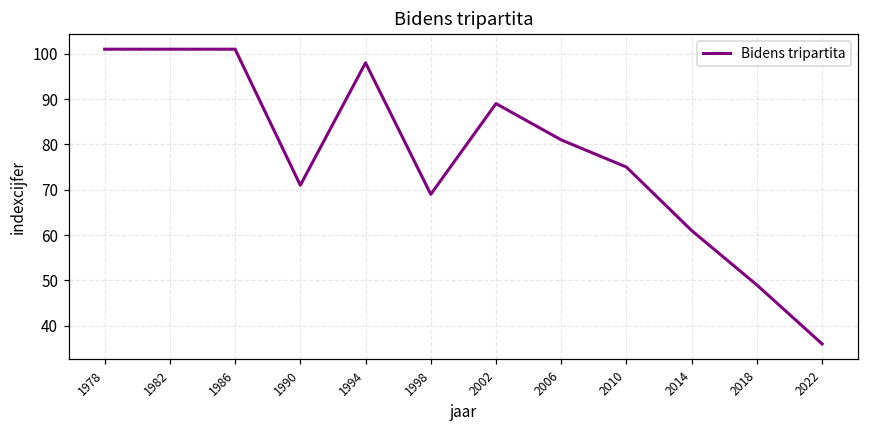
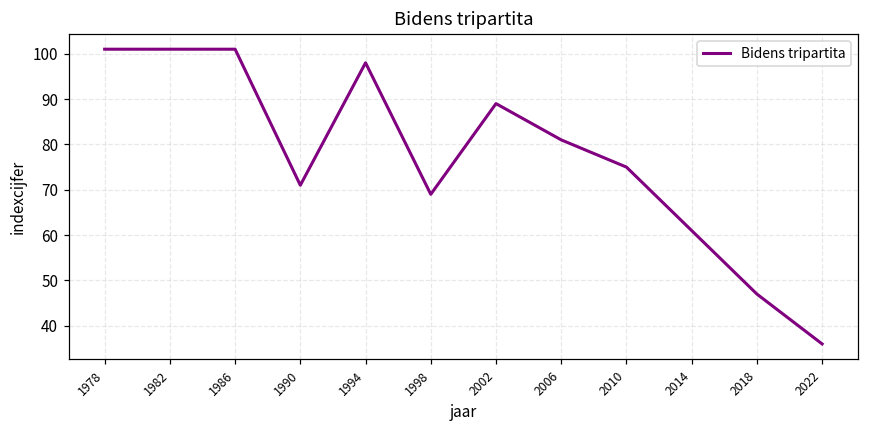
2018: 49 -> 47
